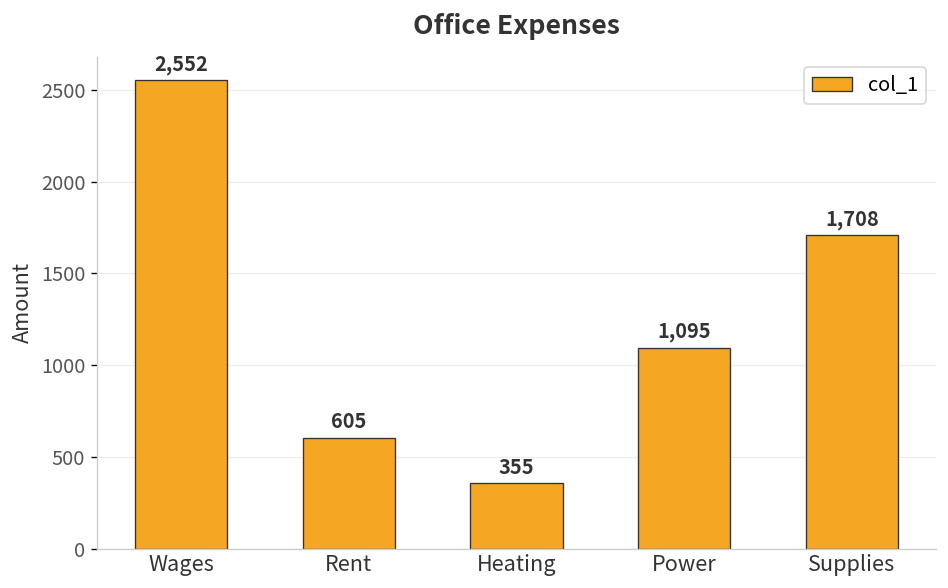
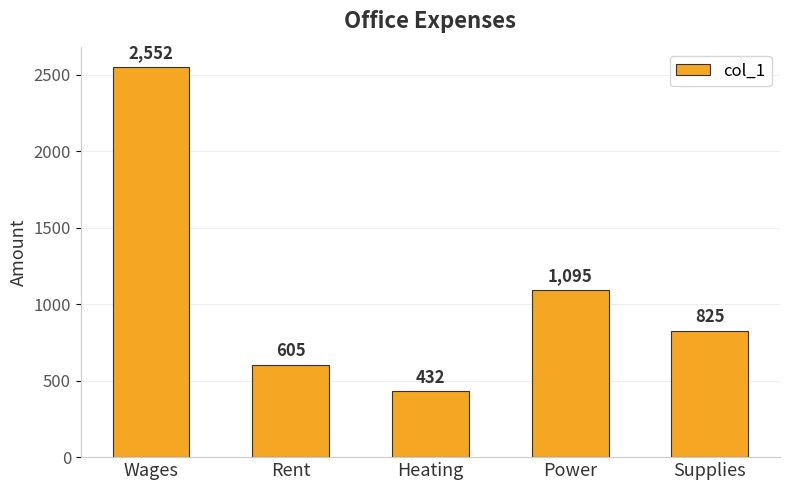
Heating: 355 -> 432
Supplies: 1,708 -> 825
